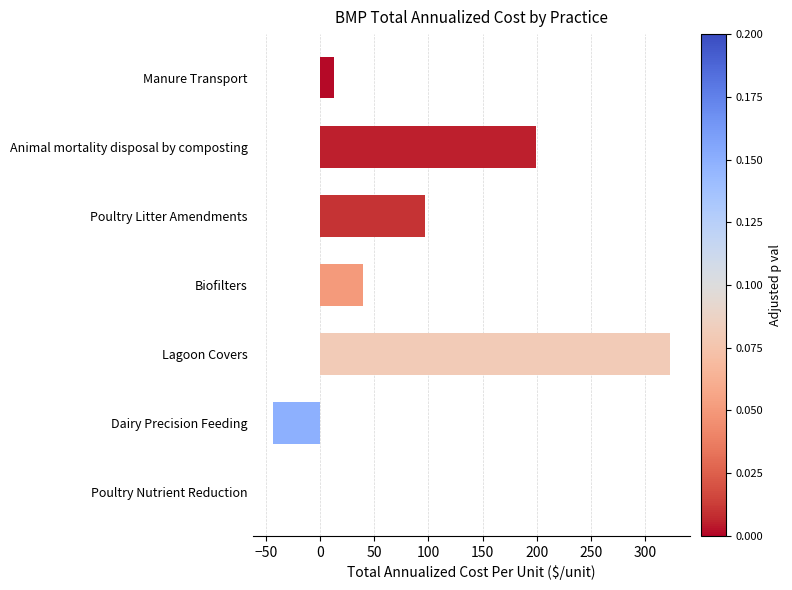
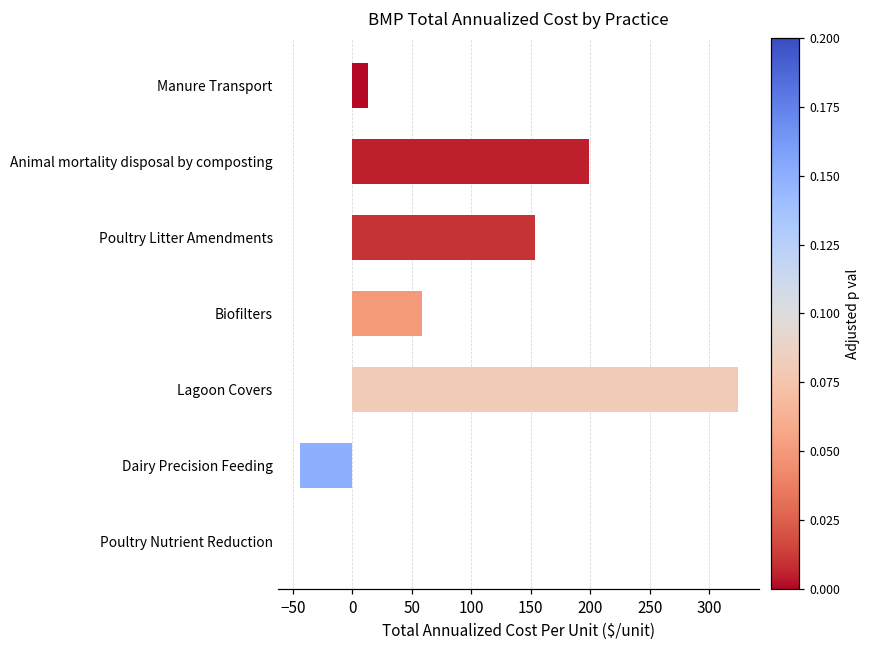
Poultry Litter Amendments: 97 -> 154
Biofilters: 39 -> 58
